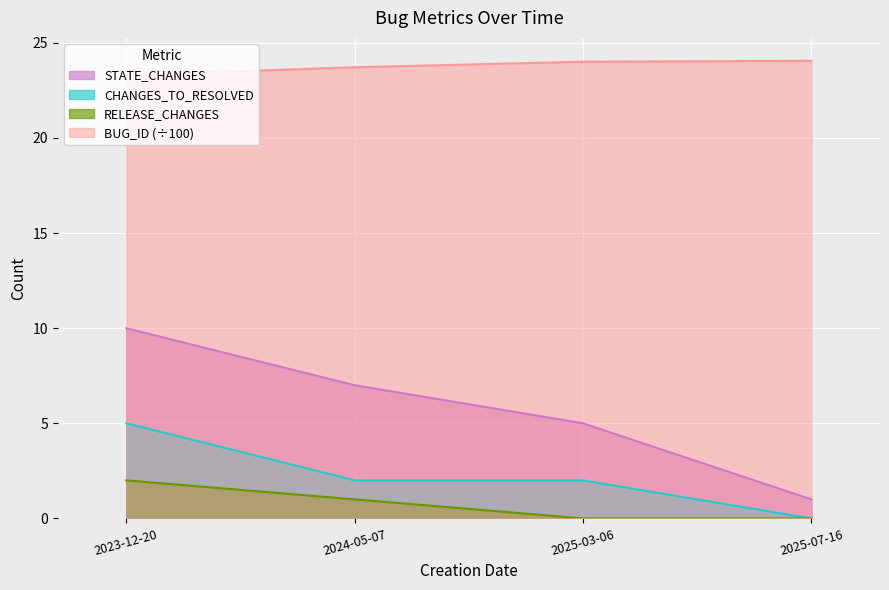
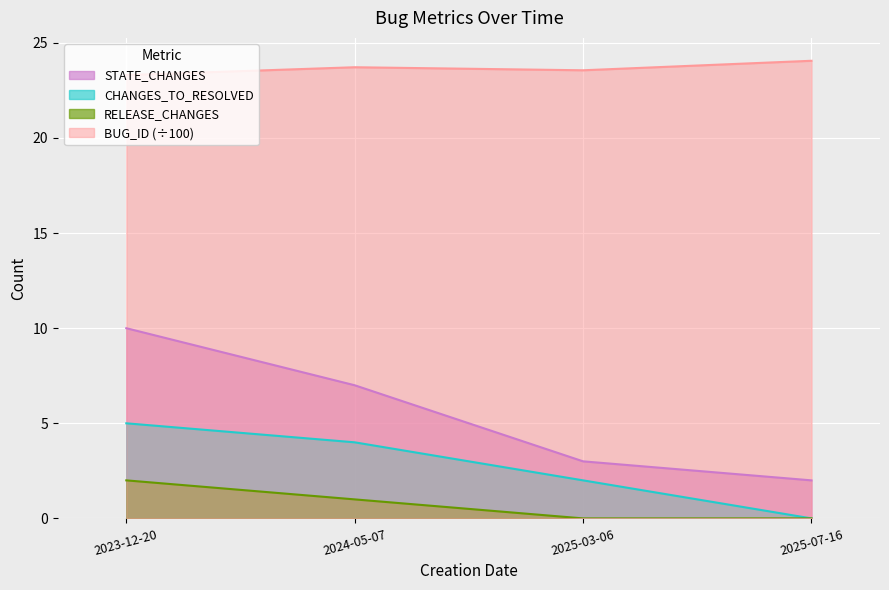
CHANGES_TO_RESOLVED, 2024-05-07: 2 -> 4
STATE_CHANGES, 2025-03-06: 5 -> 3
BUG_ID (÷100), 2025-03-06: 24.0 -> 23.6
STATE_CHANGES, 2025-07-16: 1 -> 2
